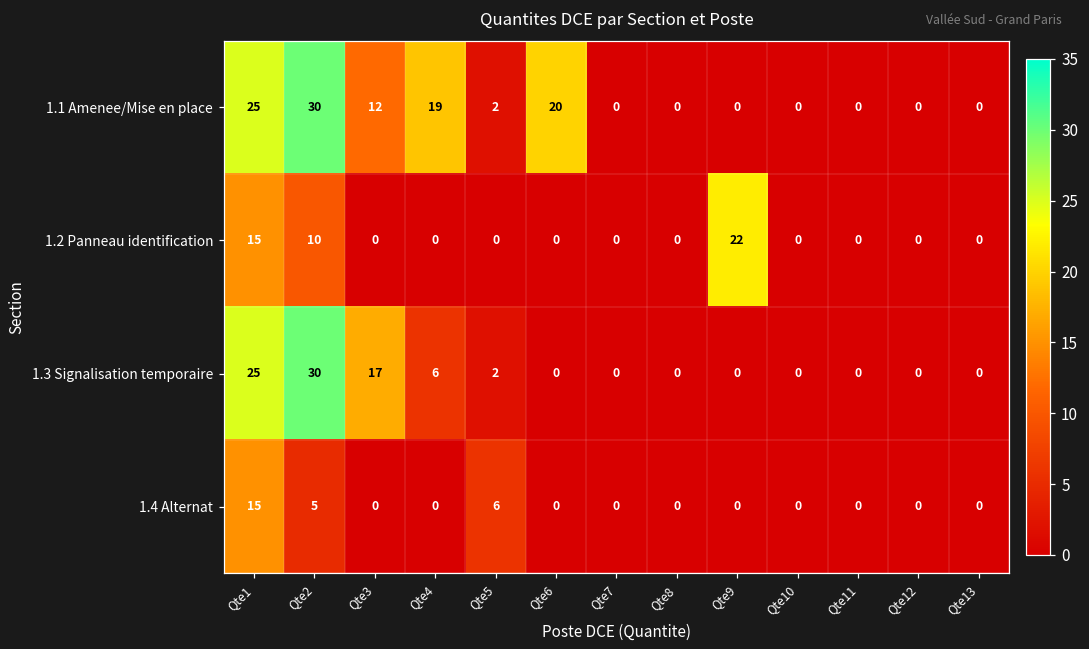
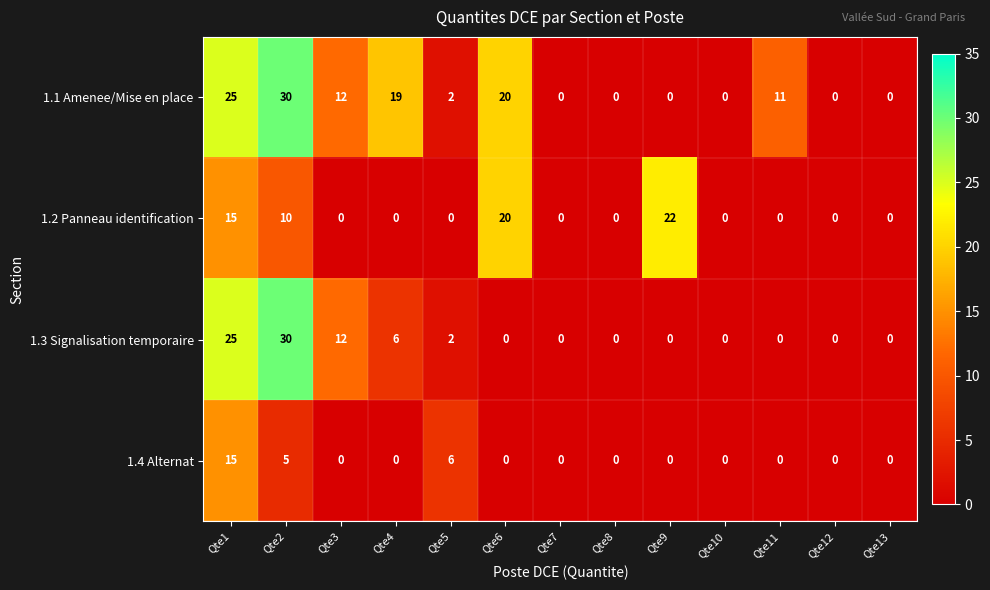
1.1 Amenee/Mise en place, Qte11: 0 -> 11
1.2 Panneau identification, Qte6: 0 -> 20
1.3 Signalisation temporaire, Qte3: 17 -> 12
